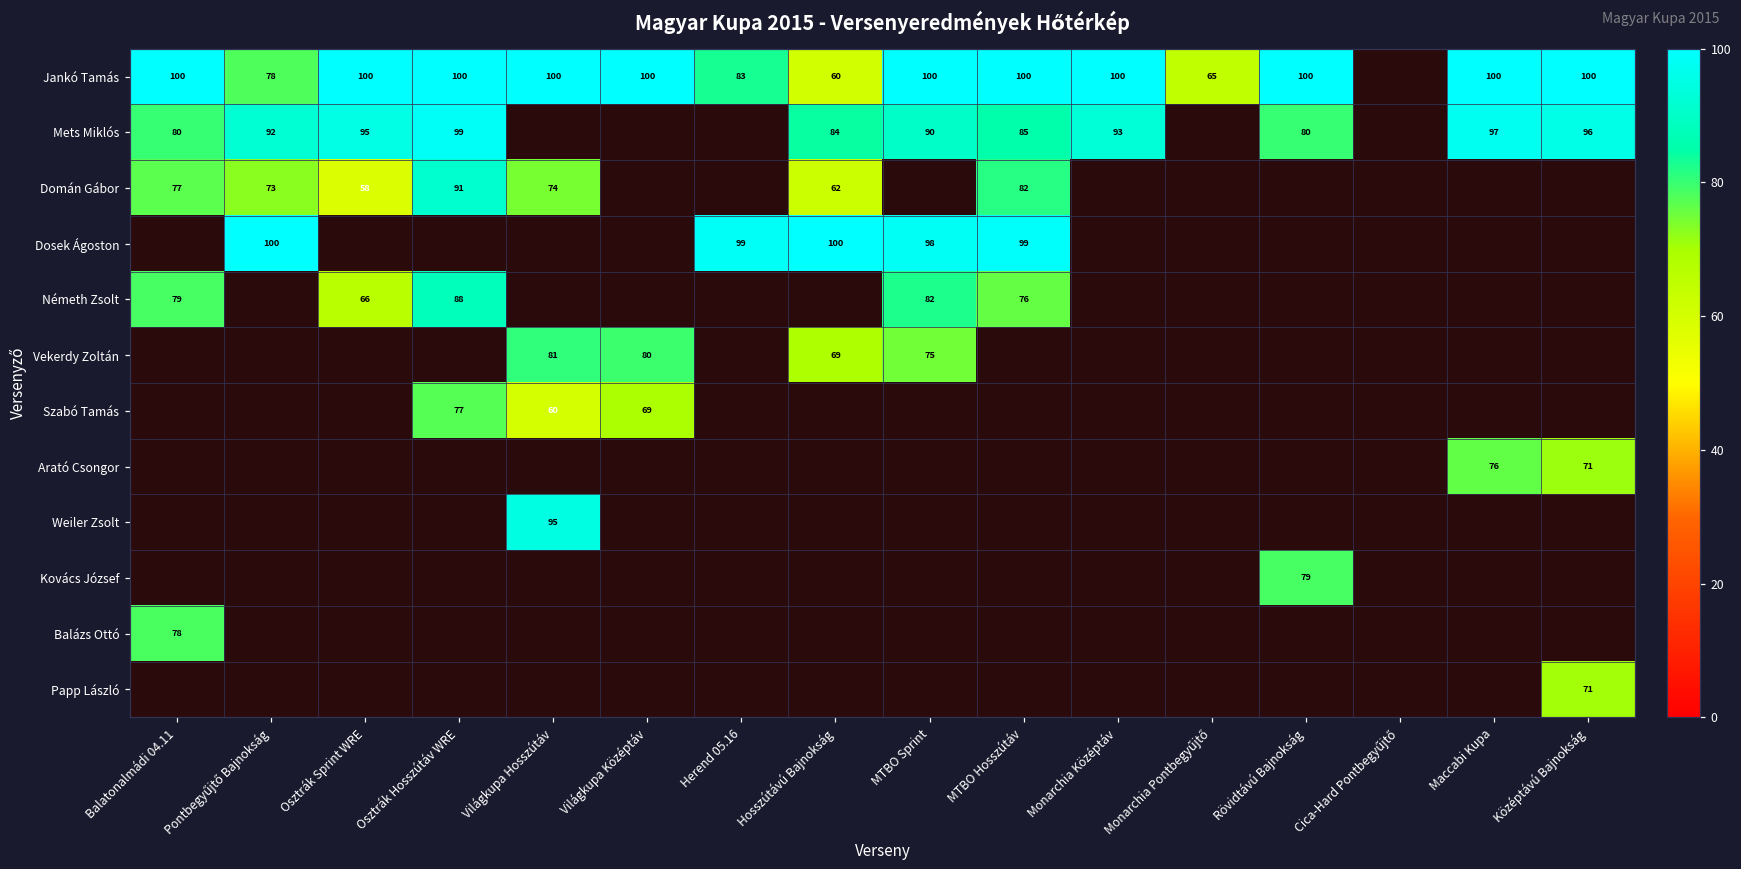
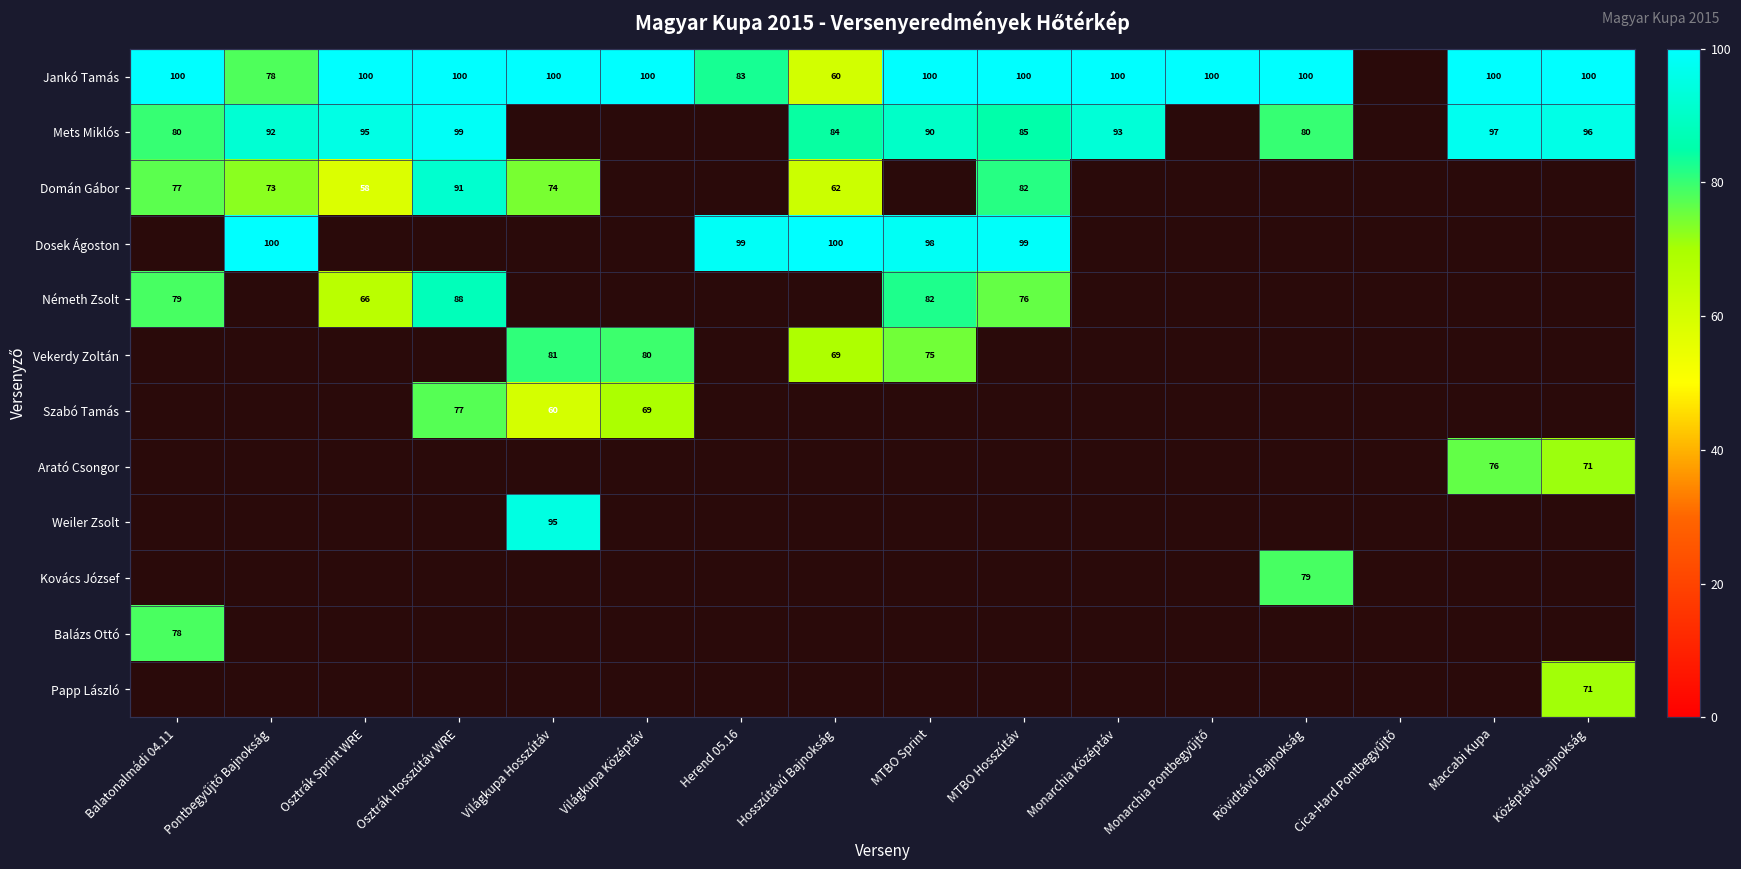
Jankó Tamás, Monarchia Pontbegyűjtő: 65 -> 100
